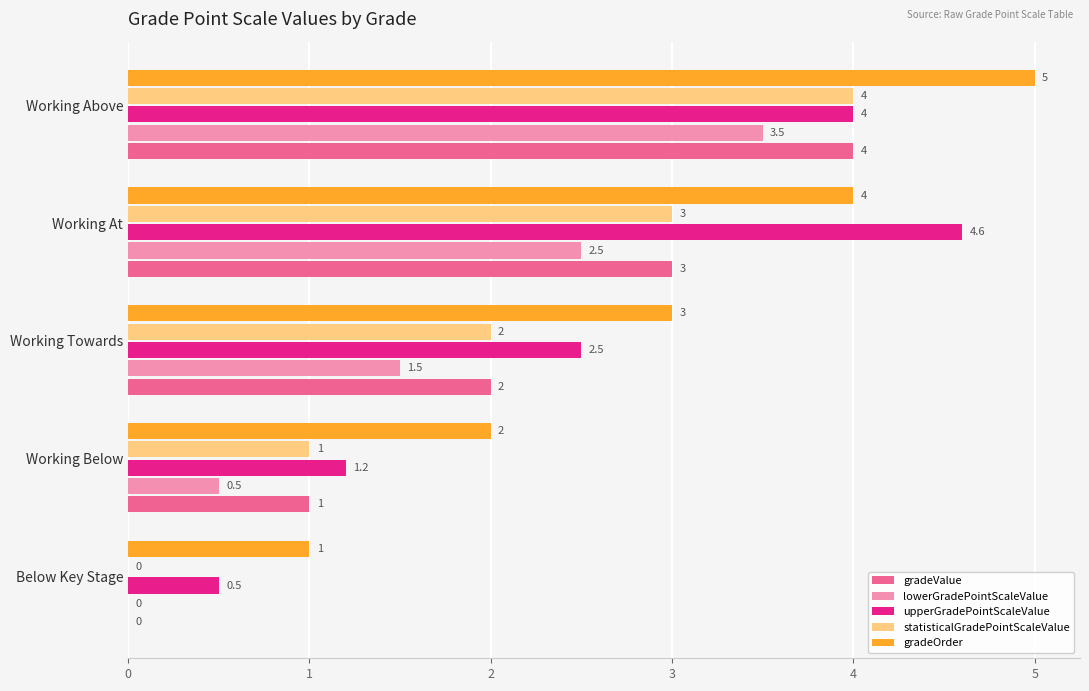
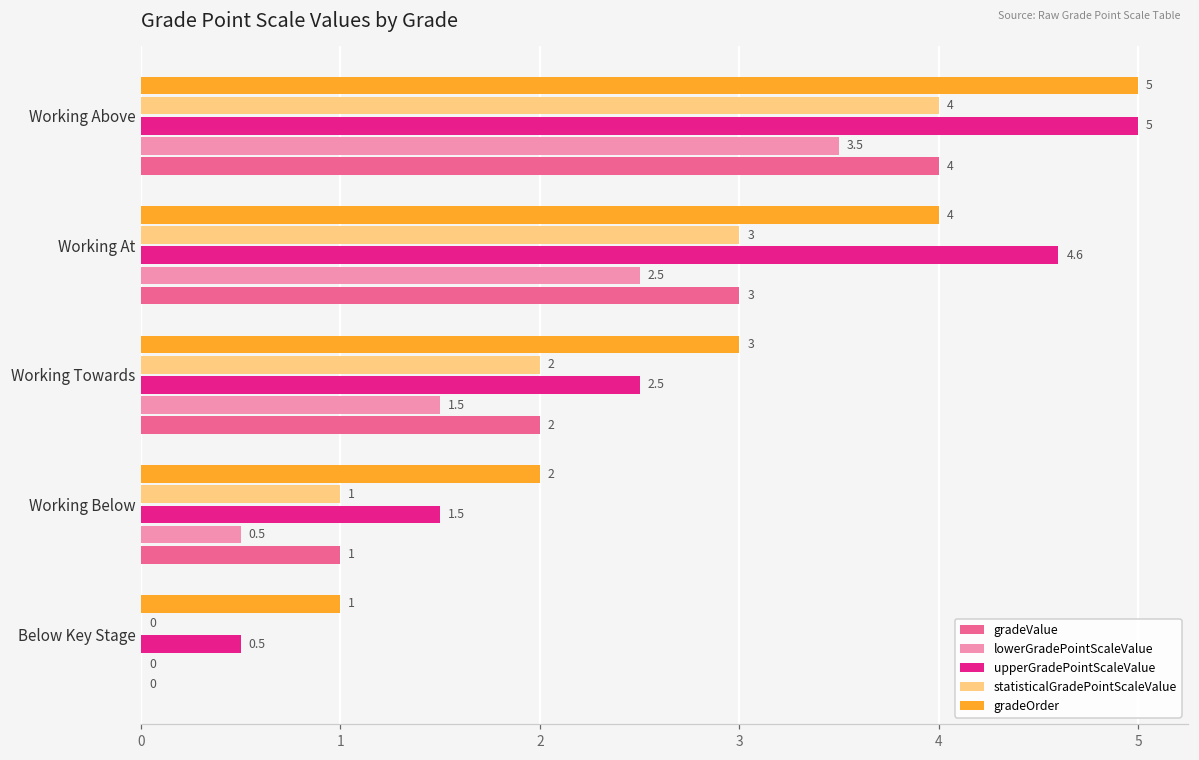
upperGradePointScaleValue, Working Above: 4 -> 5
upperGradePointScaleValue, Working Below: 1.2 -> 1.5
